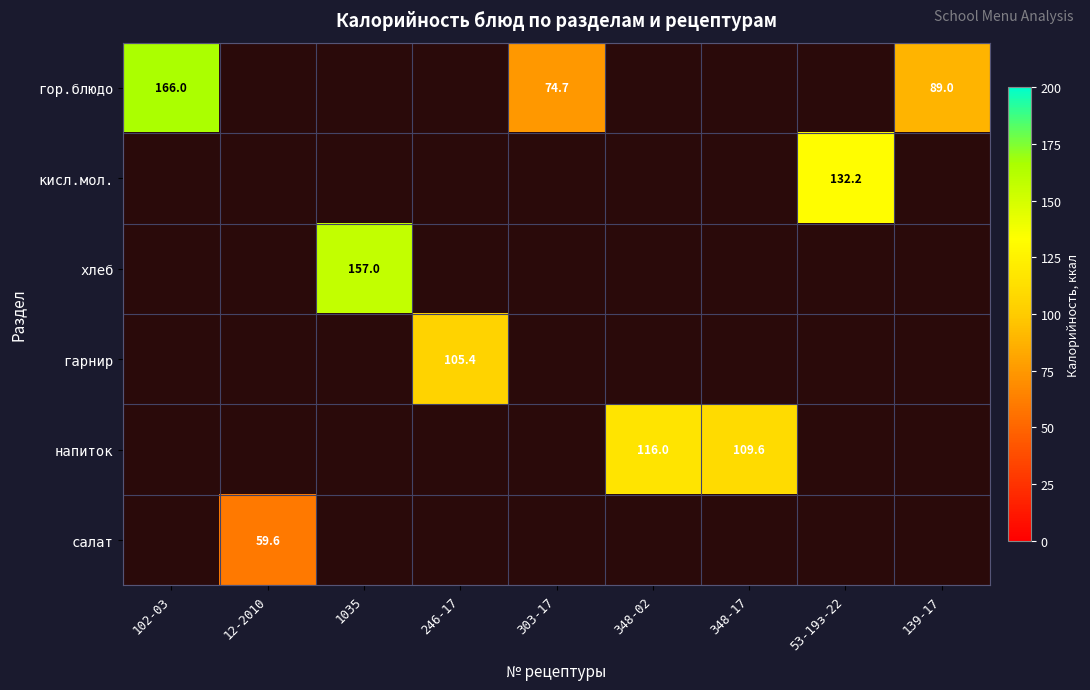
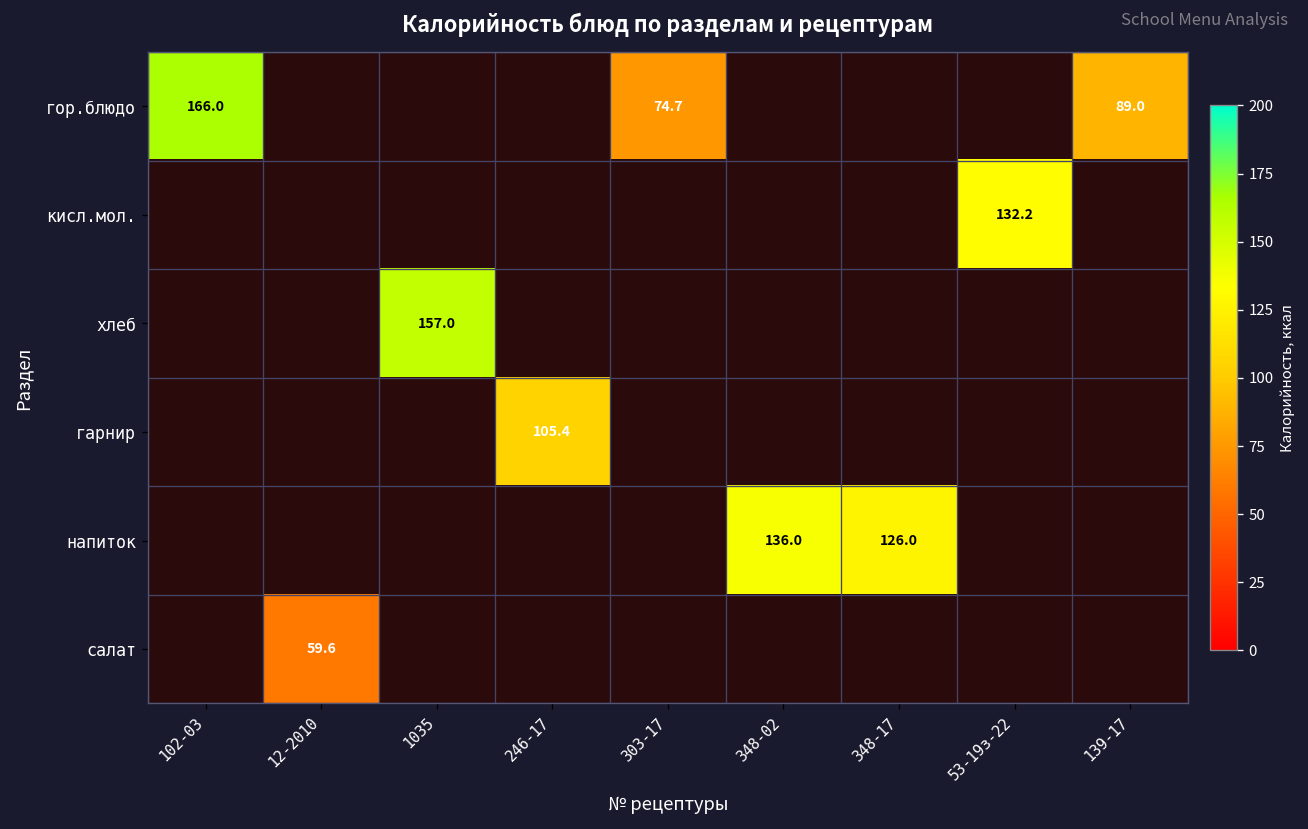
напиток, 348-02: 116.0 -> 136.0
напиток, 348-17: 109.6 -> 126.0
